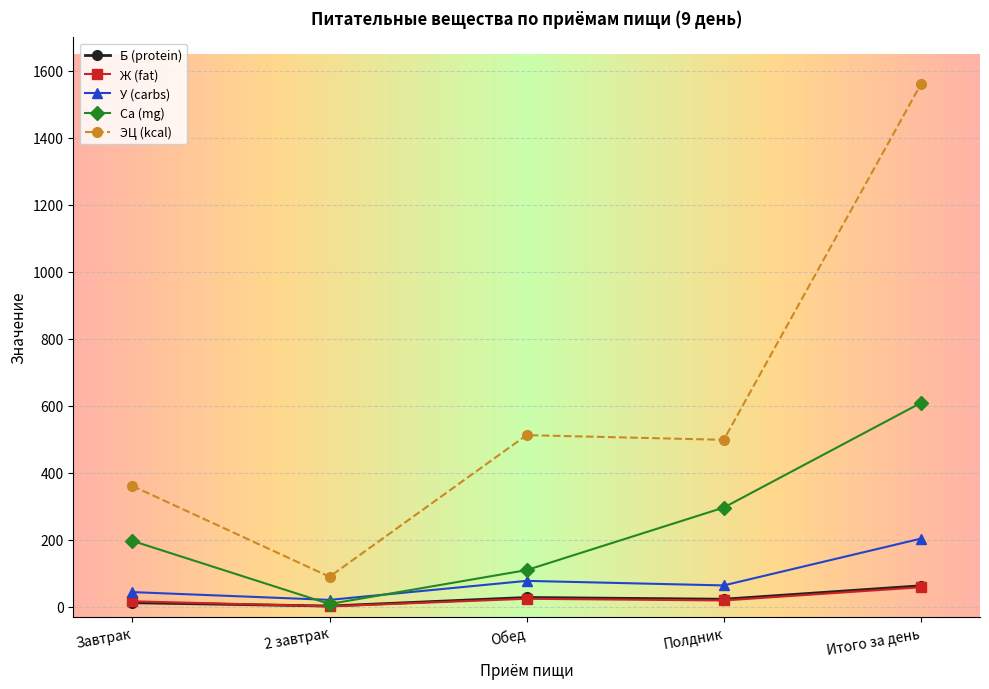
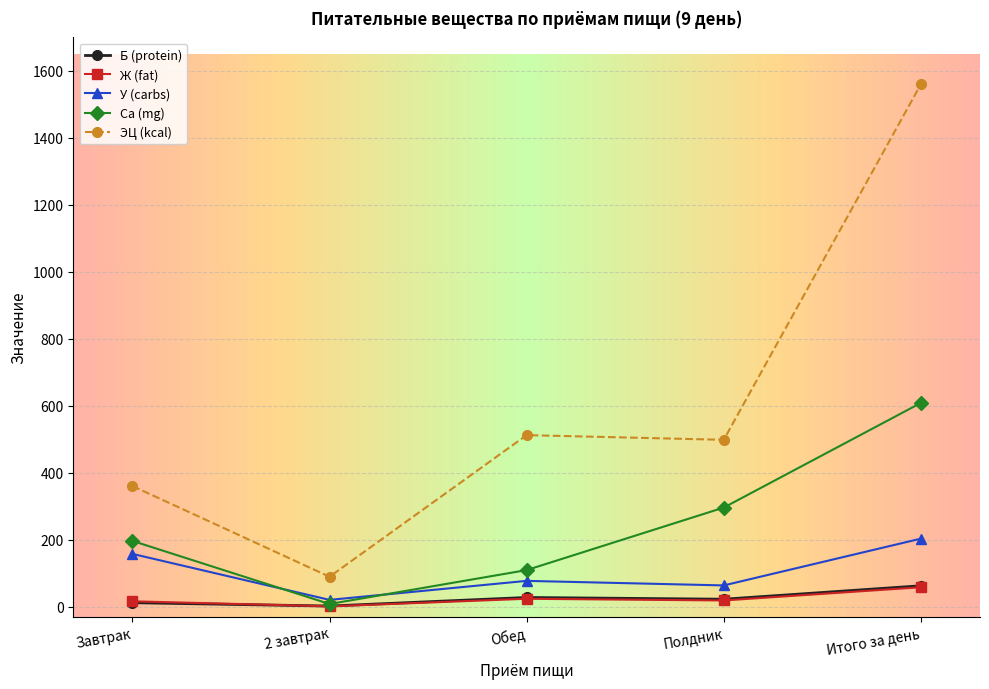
У (carbs), Завтрак: 40 -> 160
